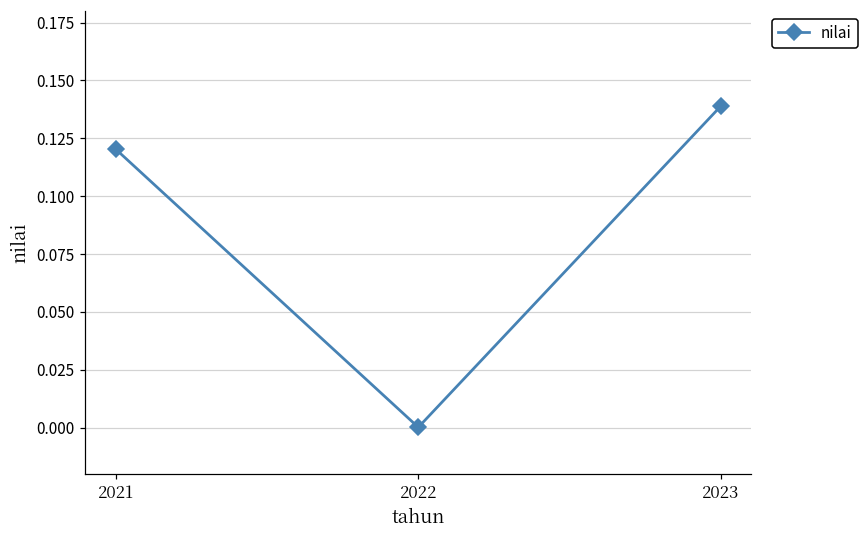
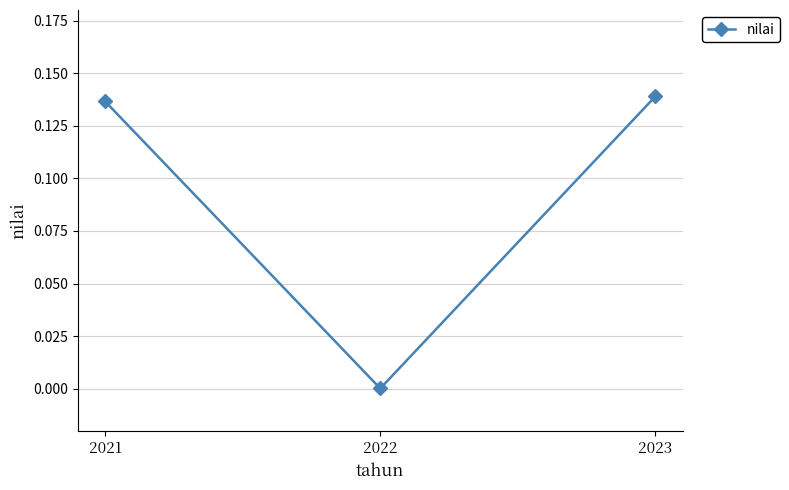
2021: 0.120 -> 0.137
